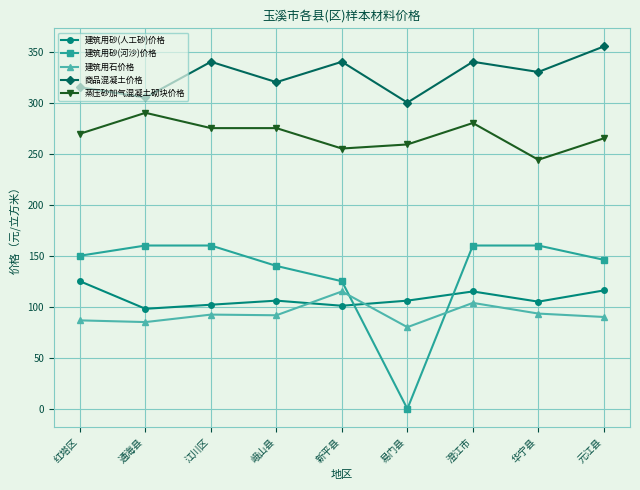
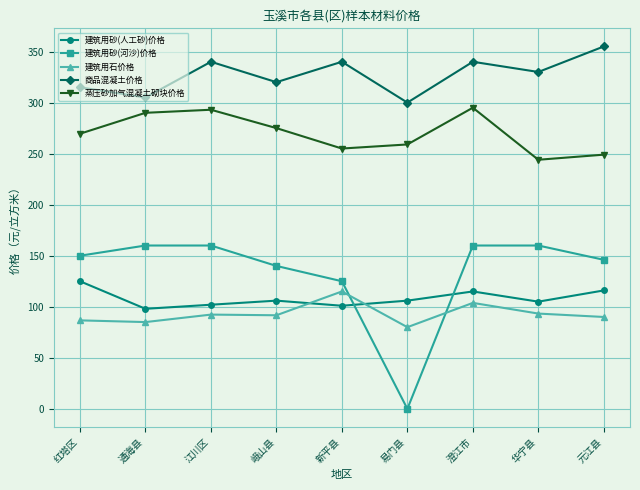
蒸压砂加气混凝土砌块价格, 江川区: 275 -> 293
蒸压砂加气混凝土砌块价格, 澄江市: 280 -> 295
蒸压砂加气混凝土砌块价格, 元江县: 265 -> 249
